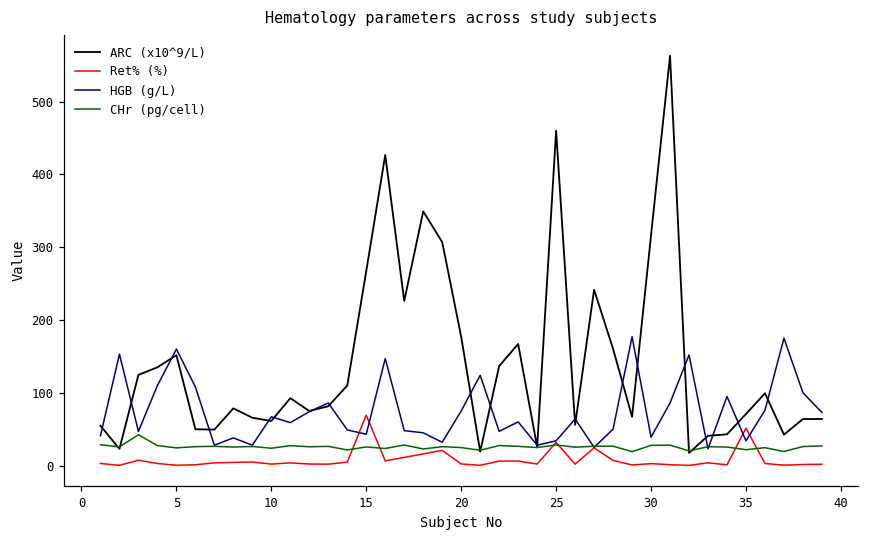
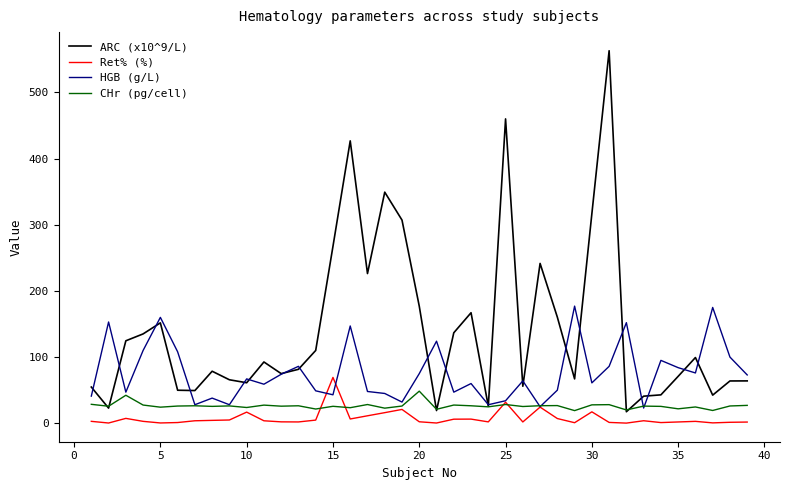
Ret% (%), 10: 0 -> 20
CHr (pg/cell), 20: 20 -> 50
Ret% (%), 30: 0 -> 20
HGB (g/L), 30: 40 -> 60
Ret% (%), 35: 50 -> 0
HGB (g/L), 35: 30 -> 80
